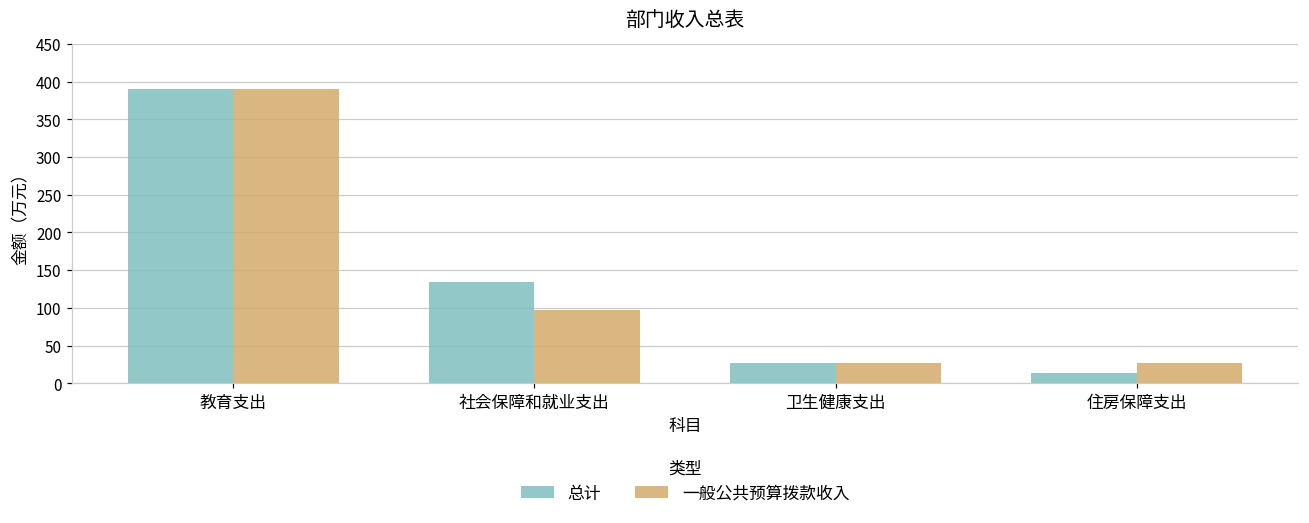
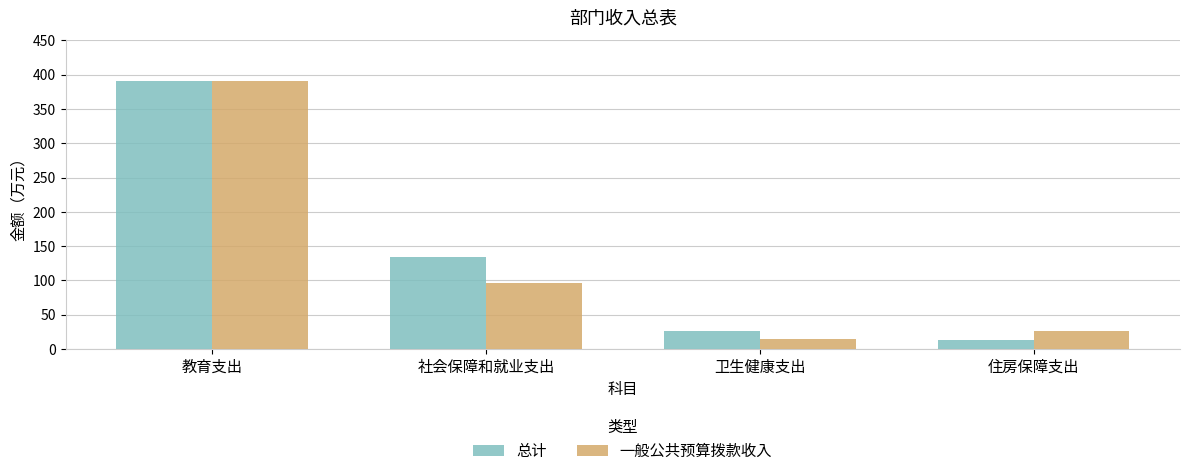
一般公共预算拨款收入, 卫生健康支出: 30 -> 10
